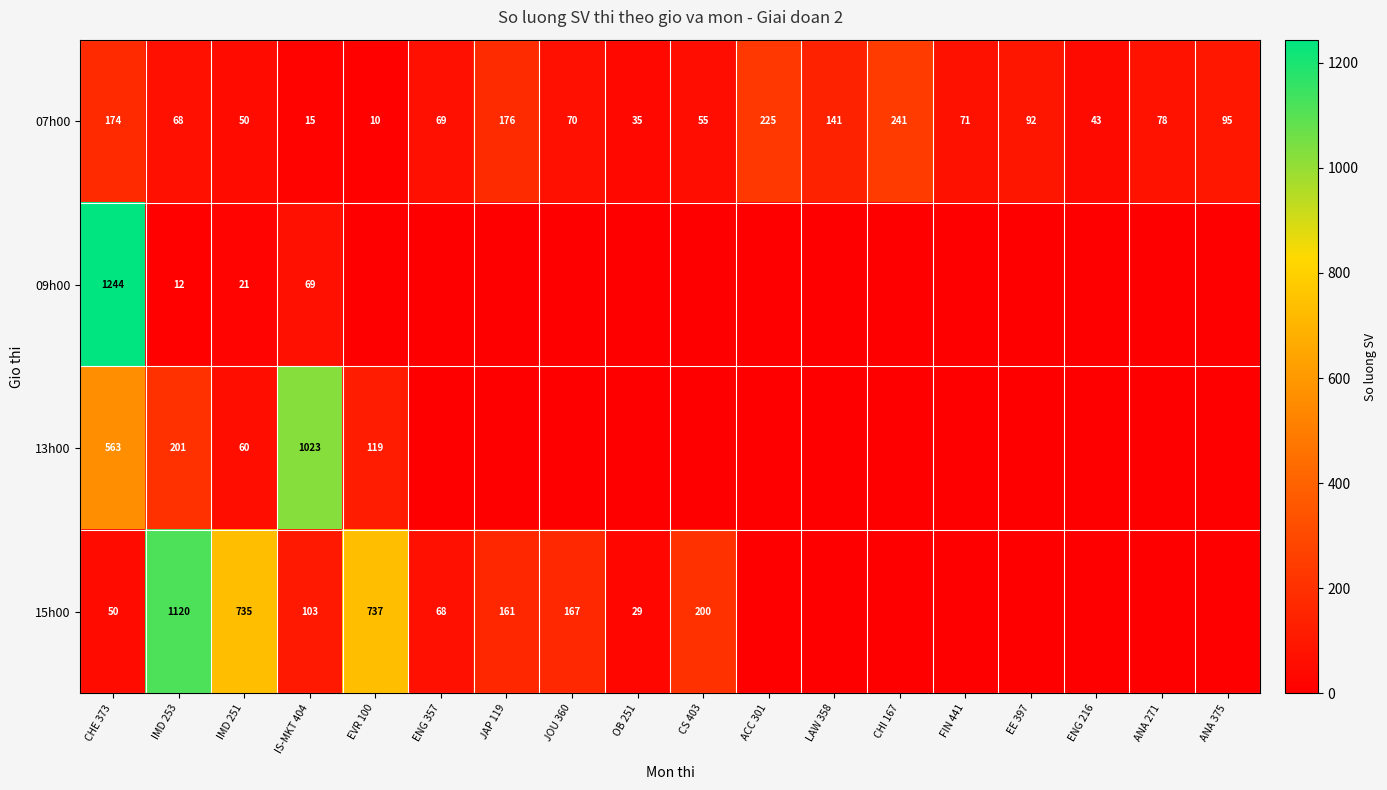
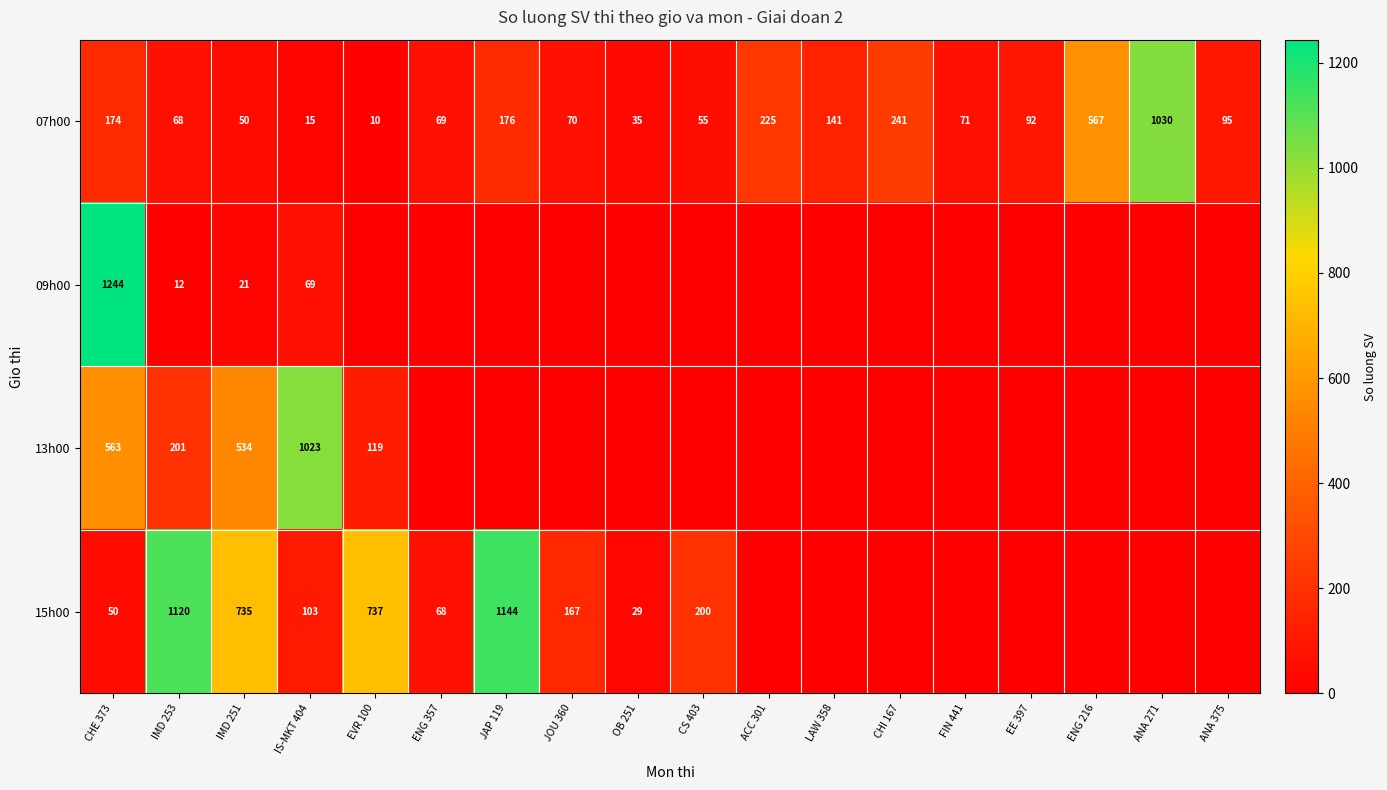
07h00, ENG 216: 43 -> 567
07h00, ANA 271: 78 -> 1030
13h00, IMD 251: 60 -> 534
15h00, JAP 119: 161 -> 1144
